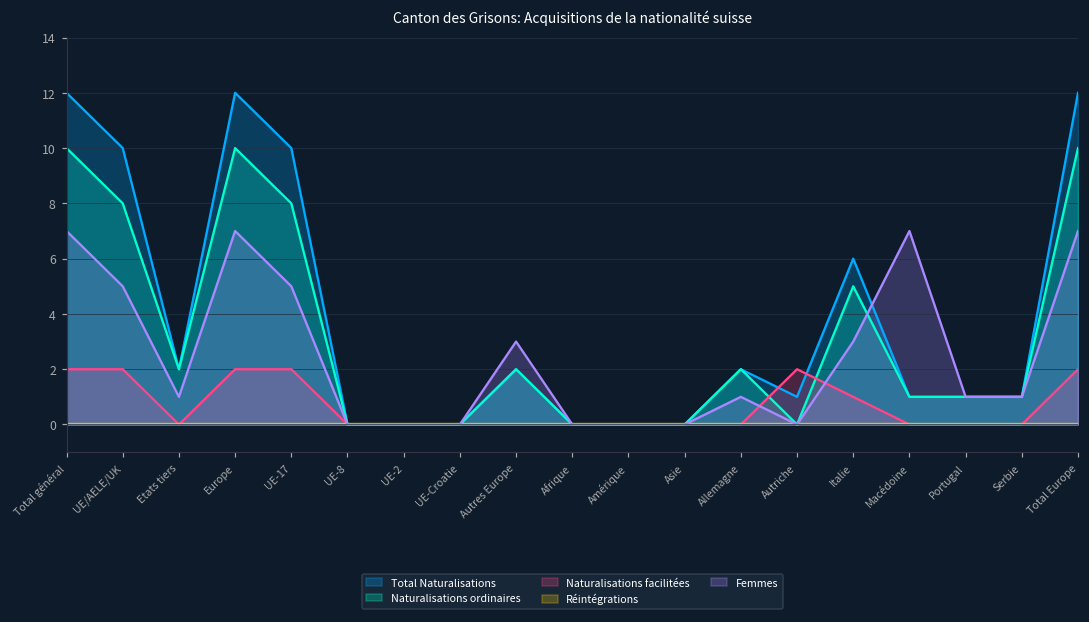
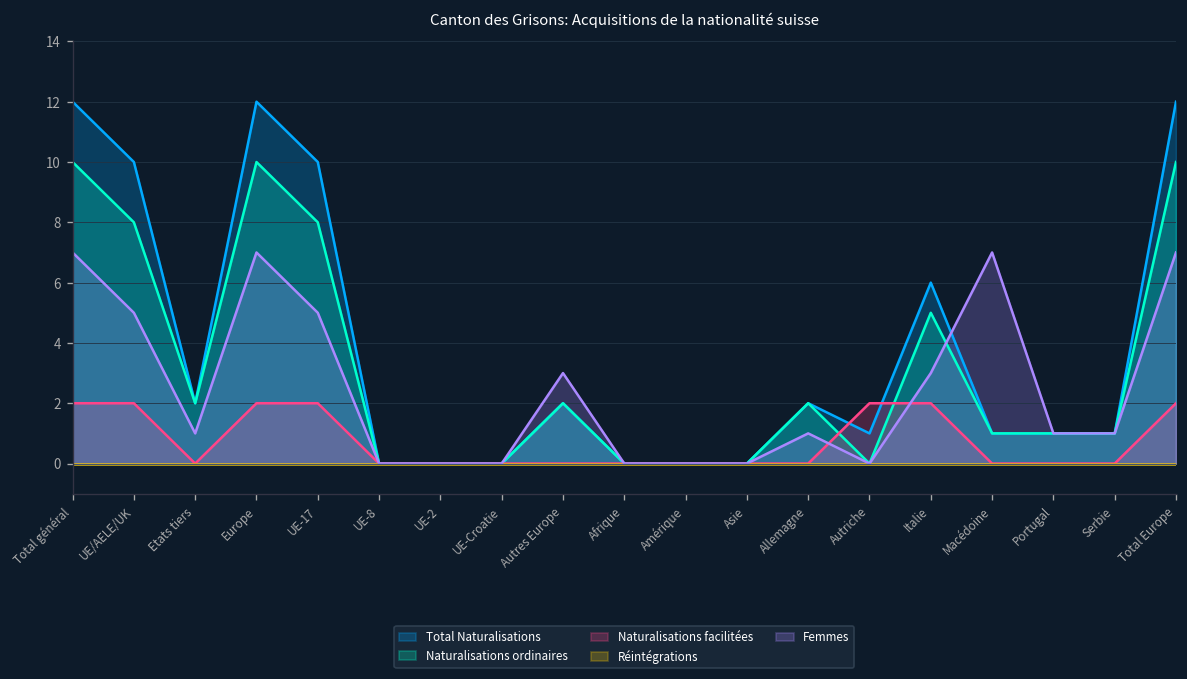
Naturalisations facilitées, Italie: 1 -> 2
